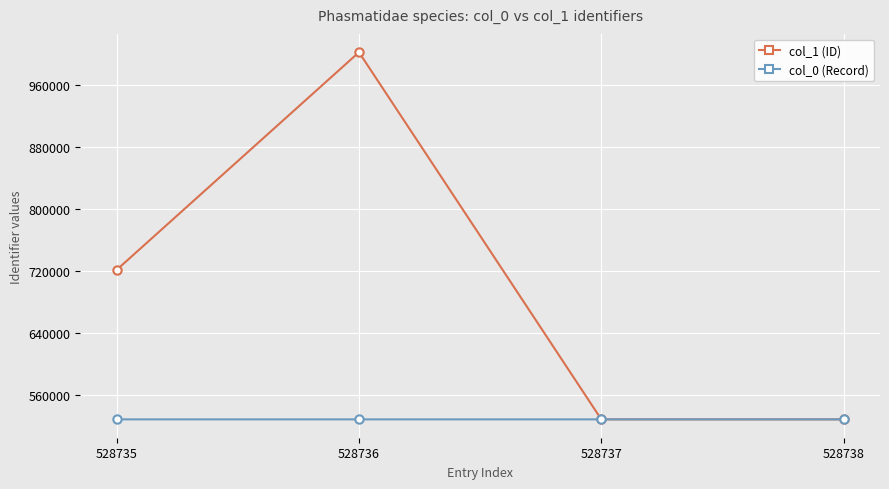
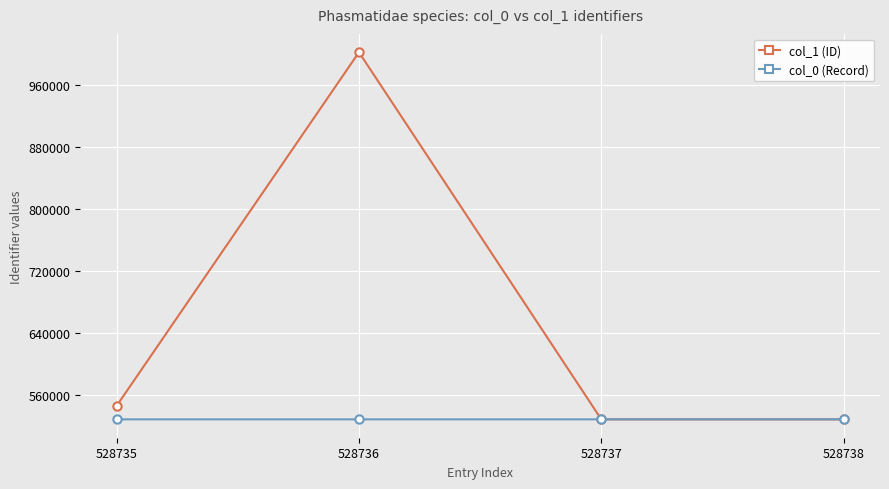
col_1 (ID), 528735: 720000 -> 550000
